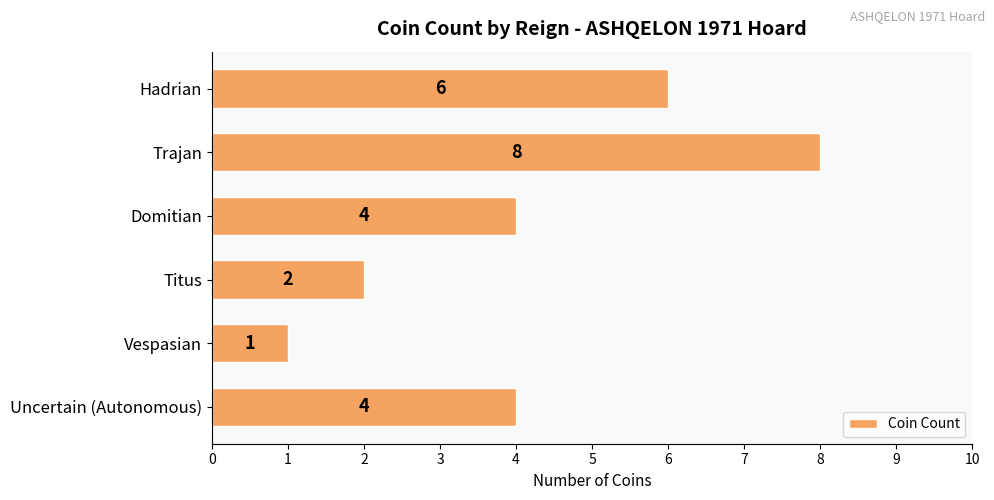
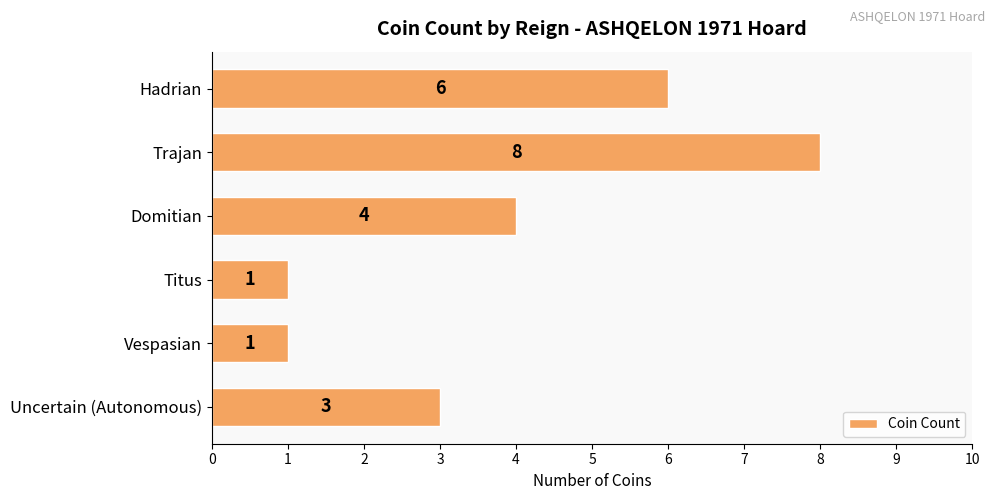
Titus: 2 -> 1
Uncertain (Autonomous): 4 -> 3
